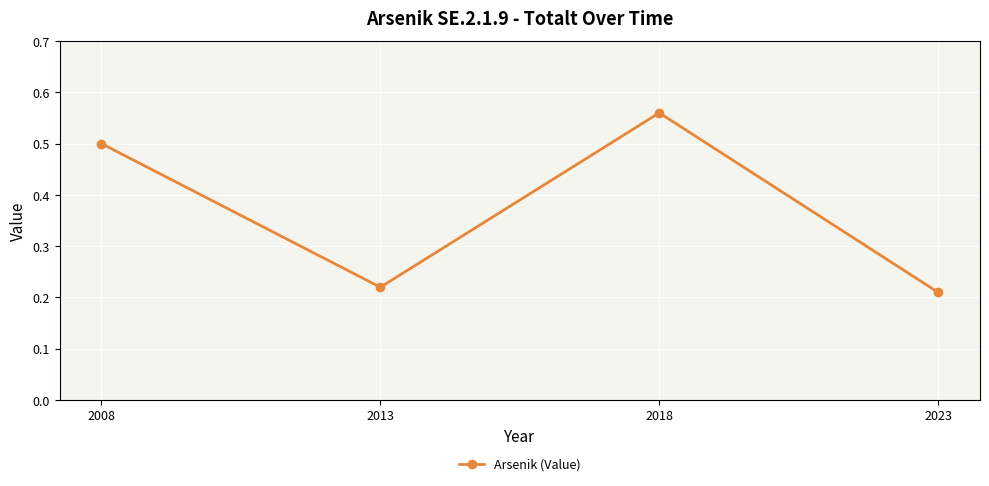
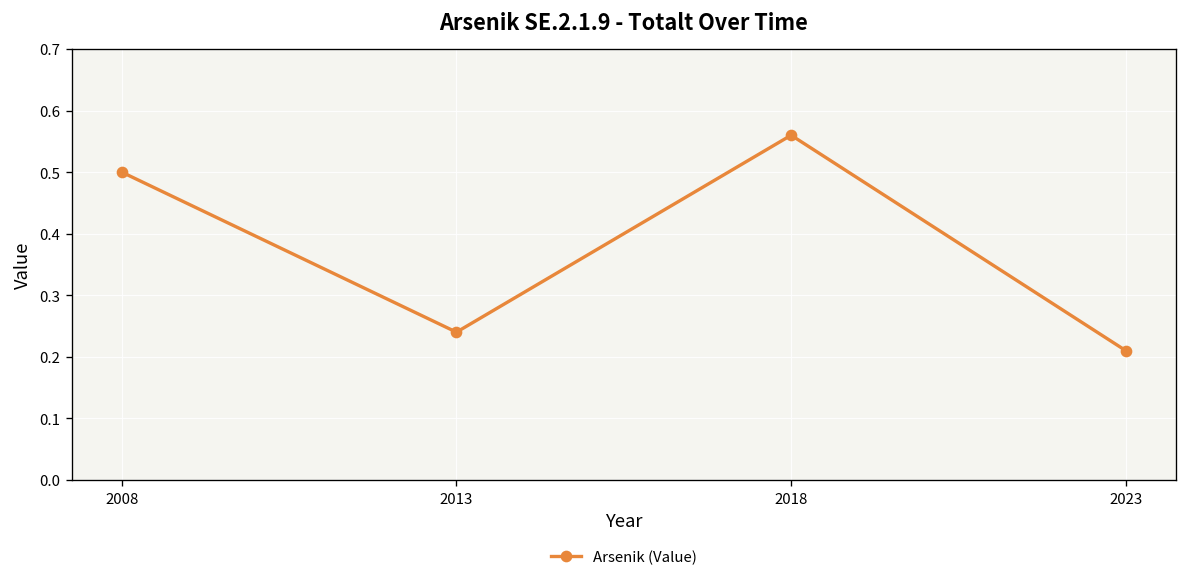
2013: 0.22 -> 0.24
